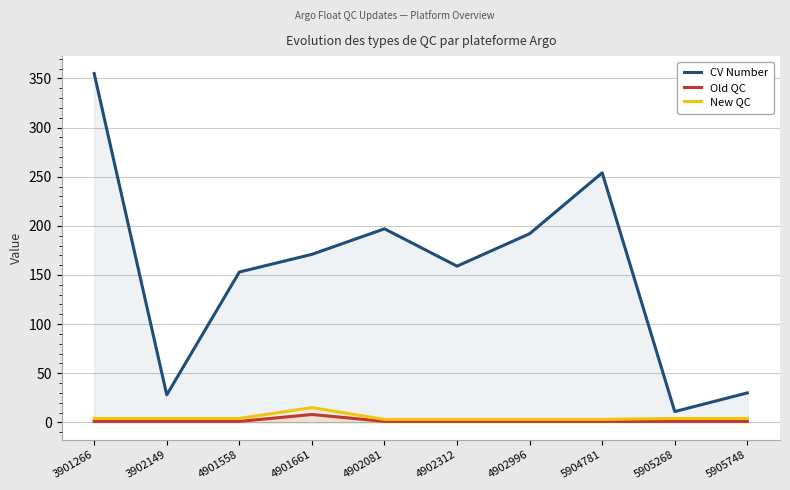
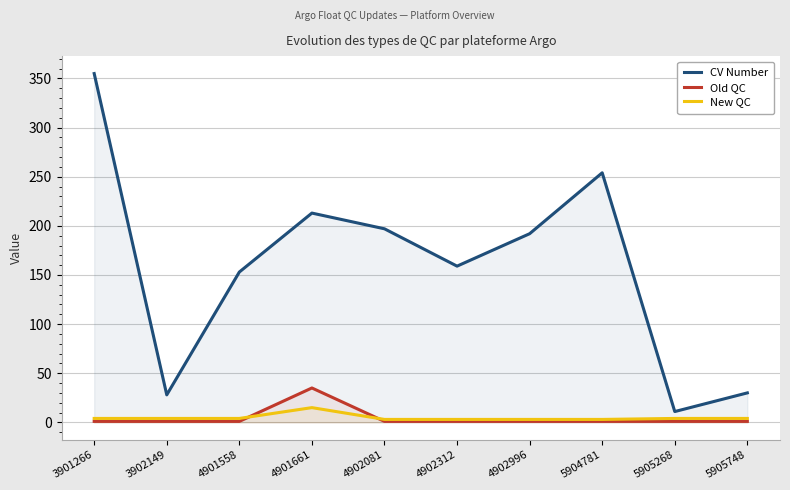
CV Number, 4901661: 170 -> 210
Old QC, 4901661: 10 -> 40
